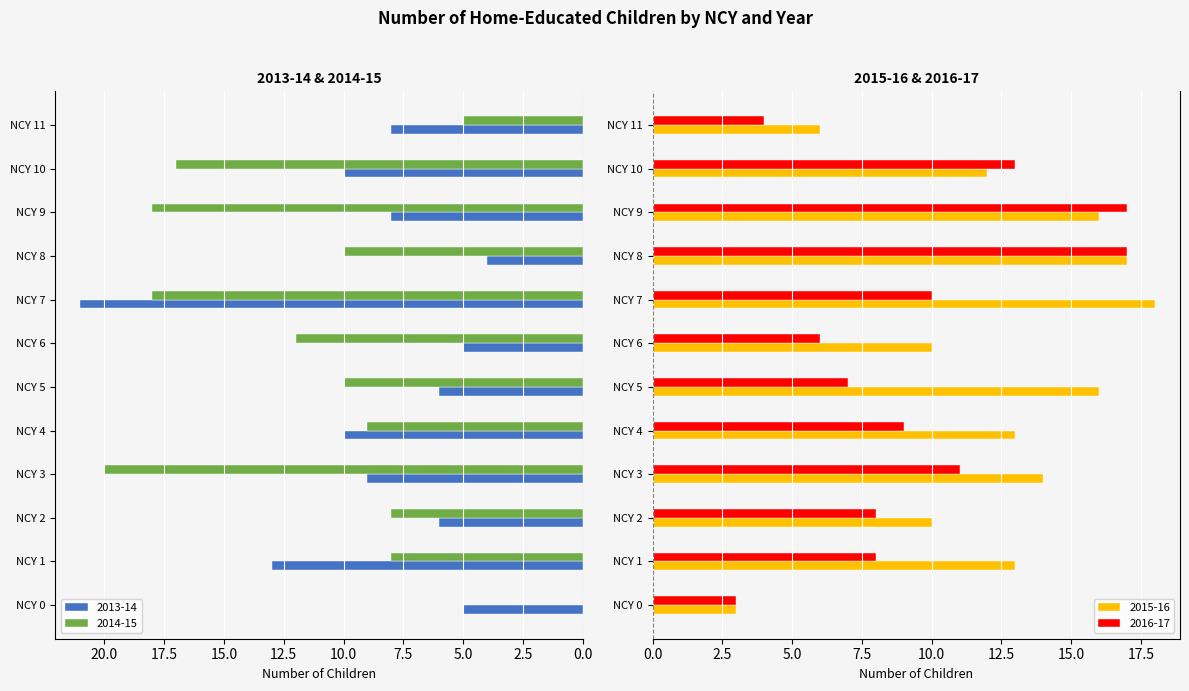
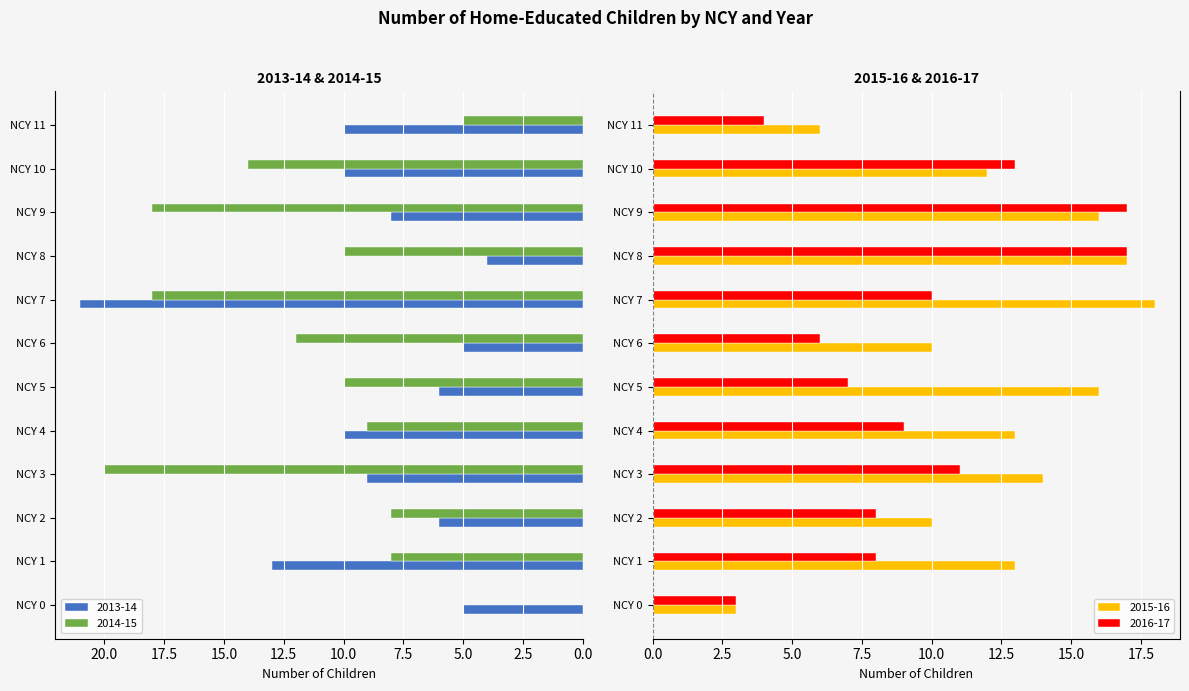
2013-14 & 2014-15, 2013-14, NCY 11: 8 -> 10
2013-14 & 2014-15, 2014-15, NCY 10: 17 -> 14
